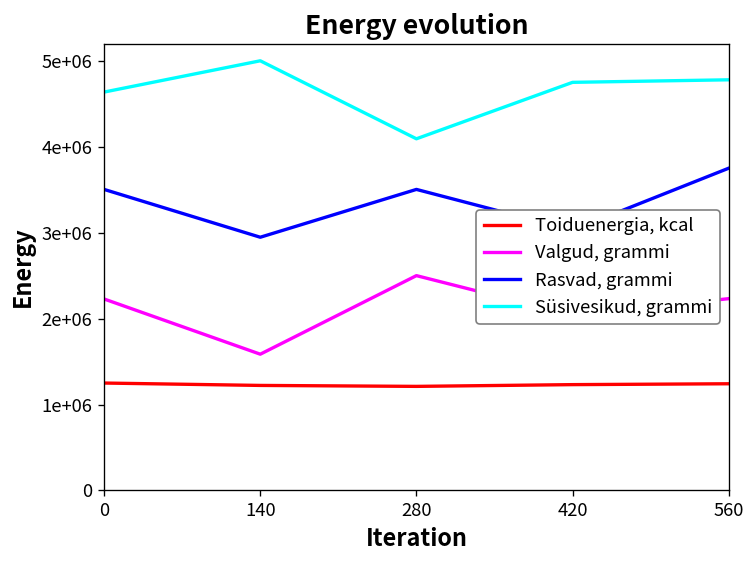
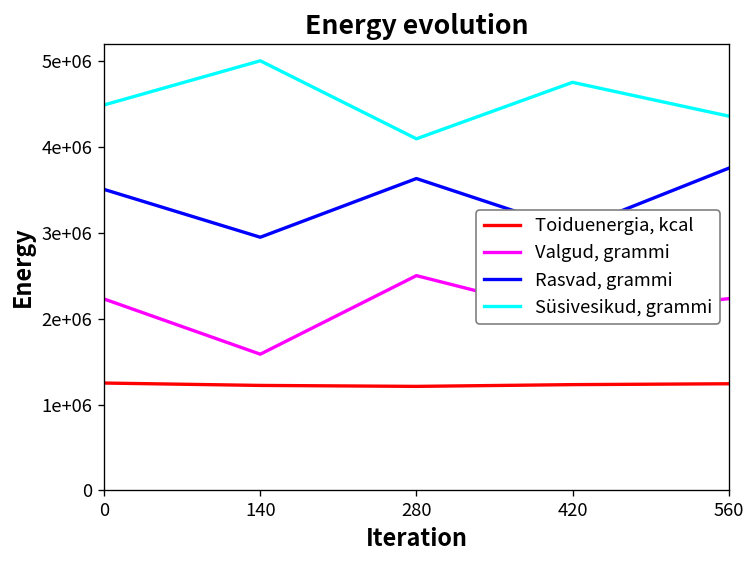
Süsivesikud, grammi, 0: 4600000 -> 4500000
Rasvad, grammi, 280: 3500000 -> 3600000
Süsivesikud, grammi, 560: 4800000 -> 4400000
